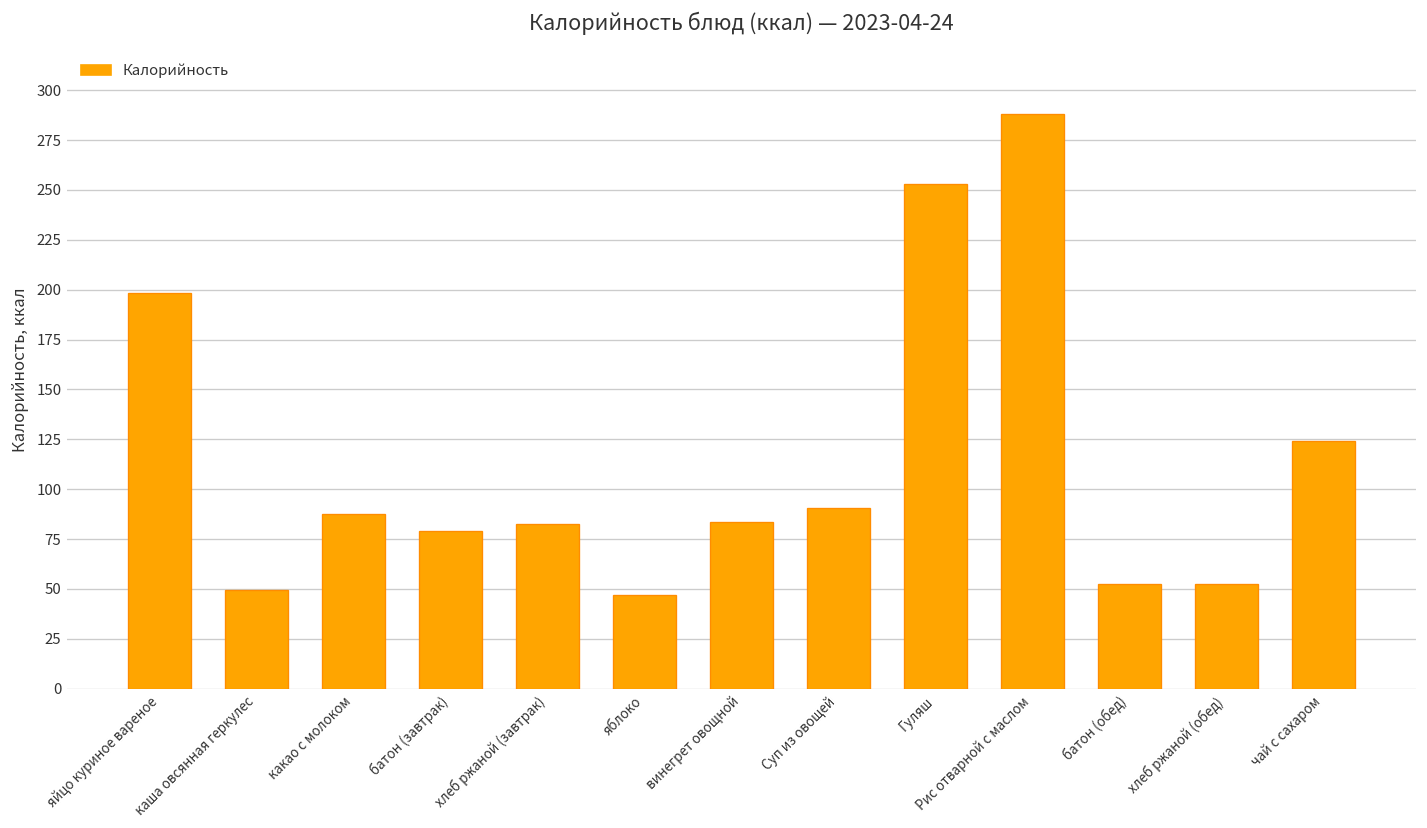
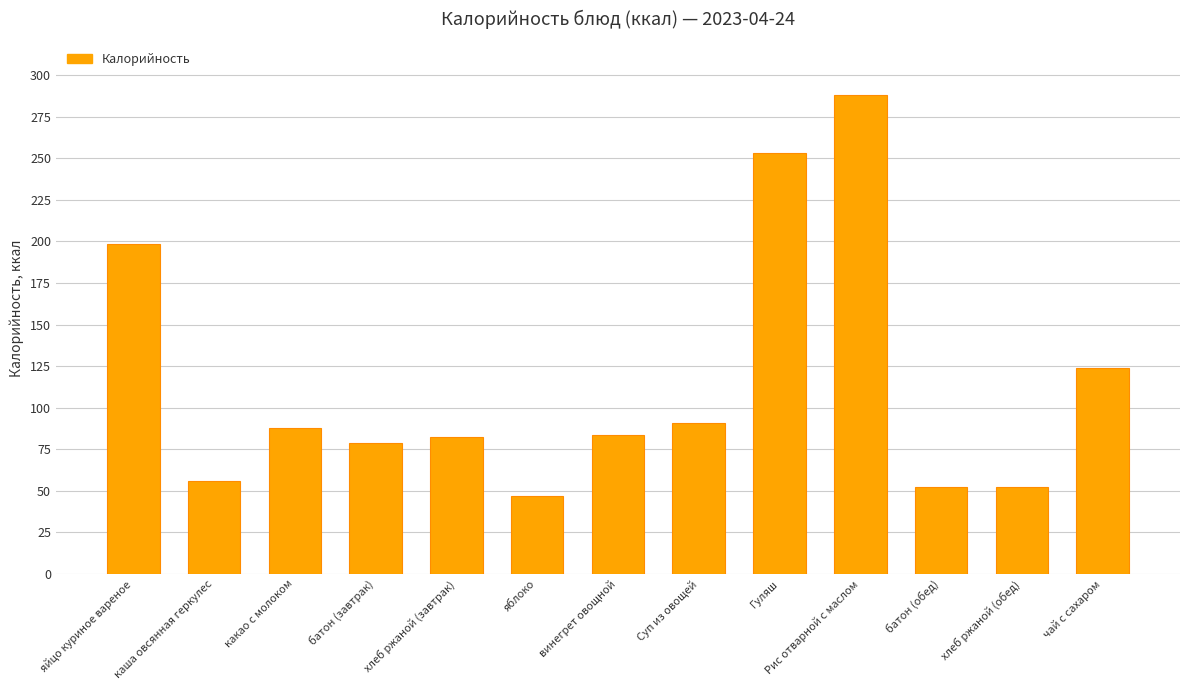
каша овсянная геркулес: 49 -> 56
